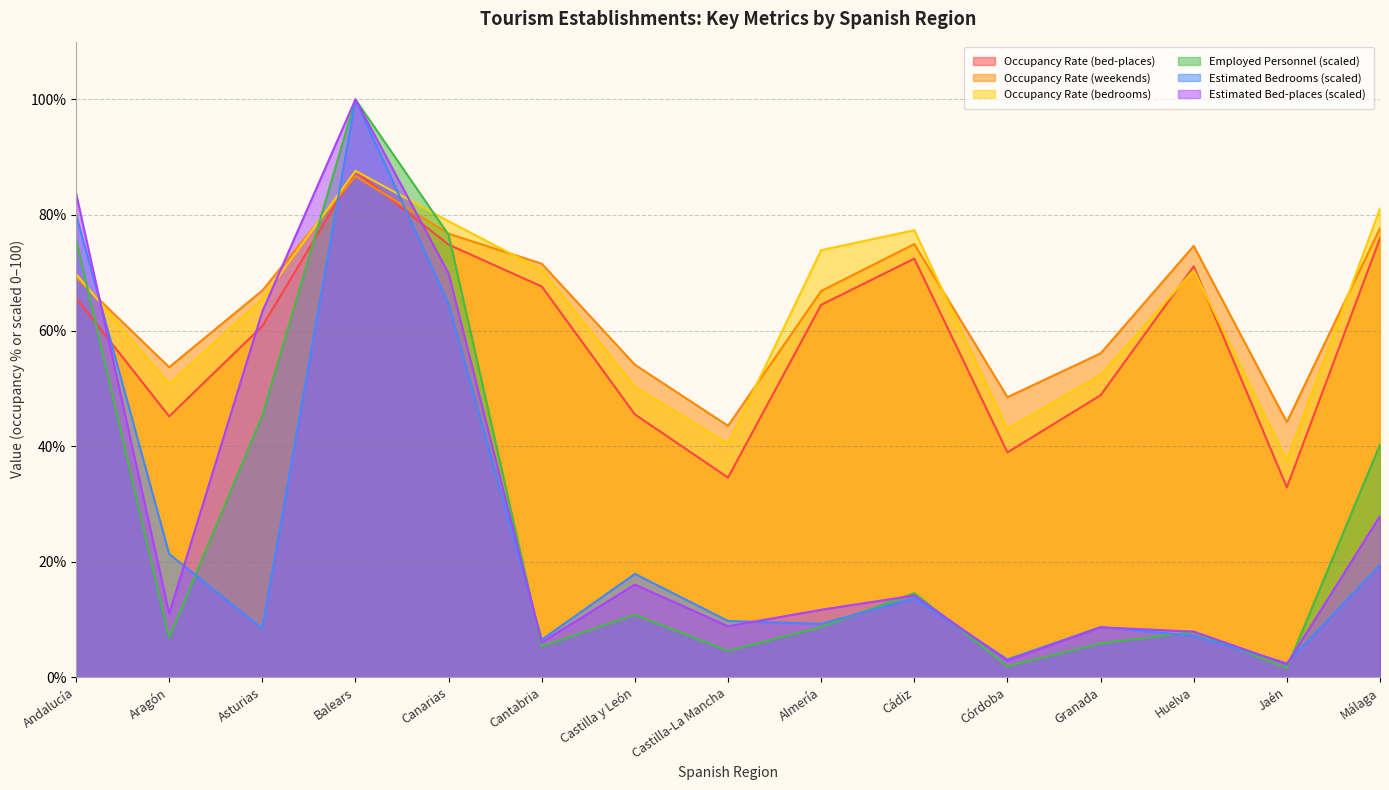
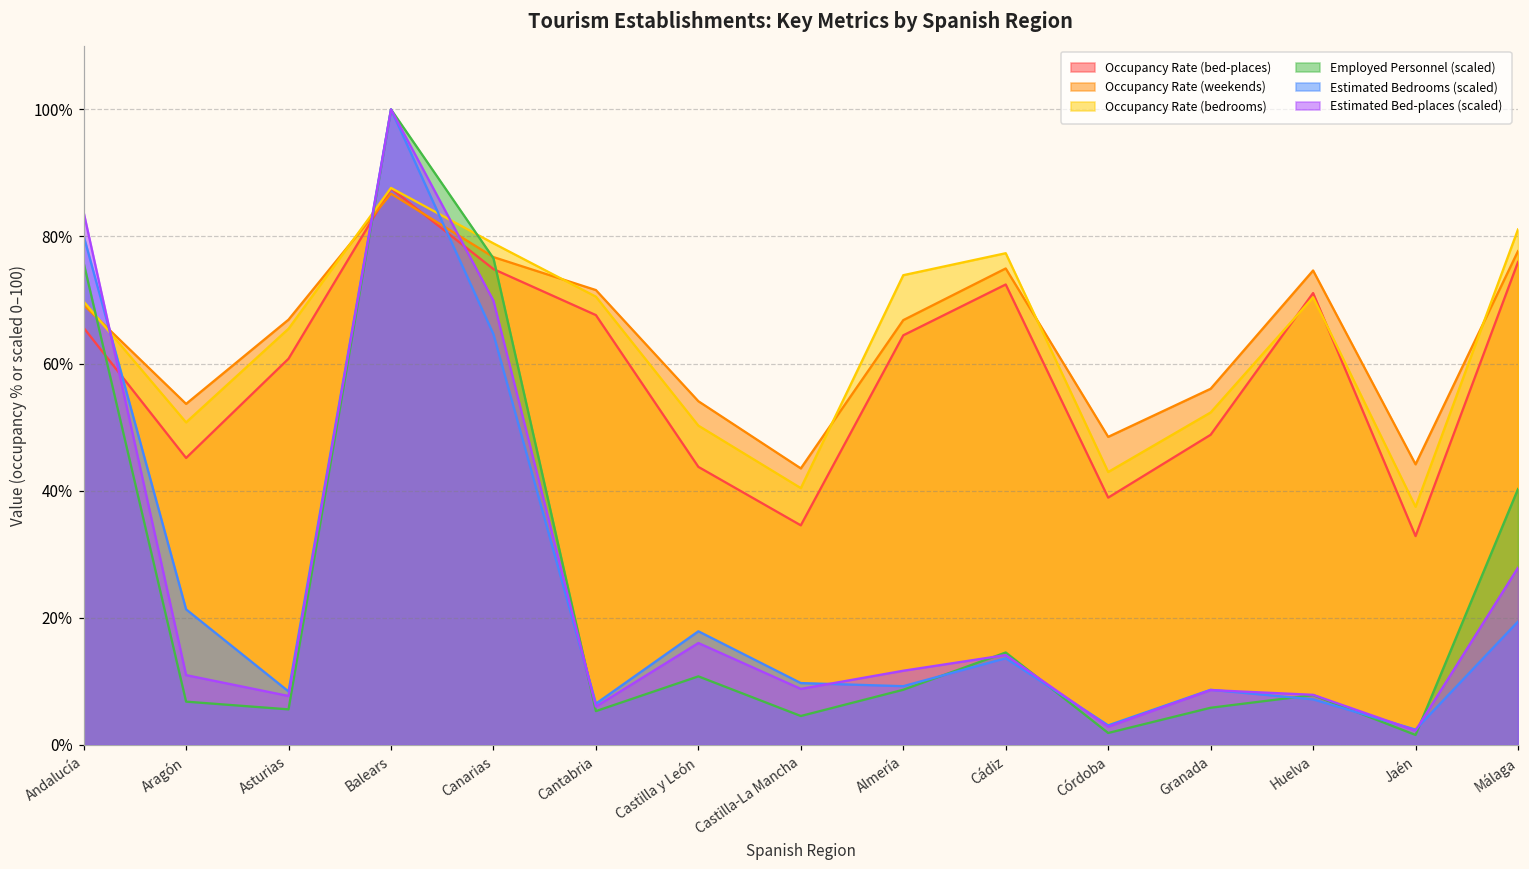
Employed Personnel (scaled), Asturias: 45% -> 6%
Estimated Bed-places (scaled), Asturias: 63% -> 8%
Occupancy Rate (bed-places), Castilla y León: 45% -> 44%
